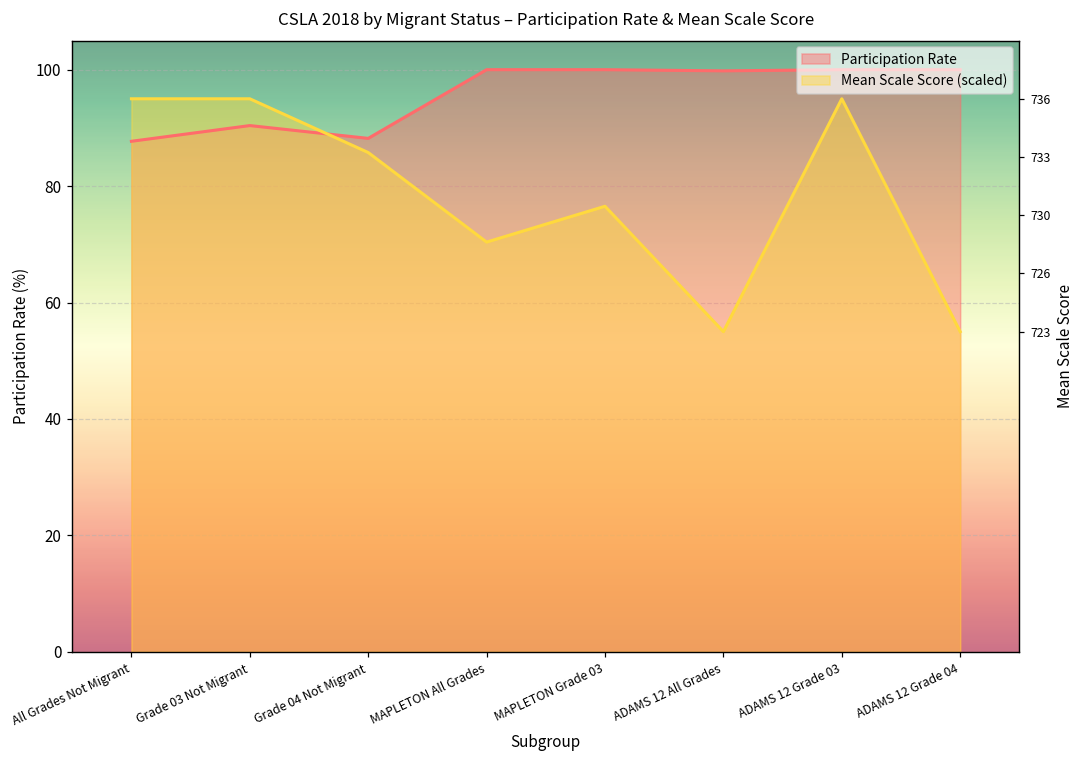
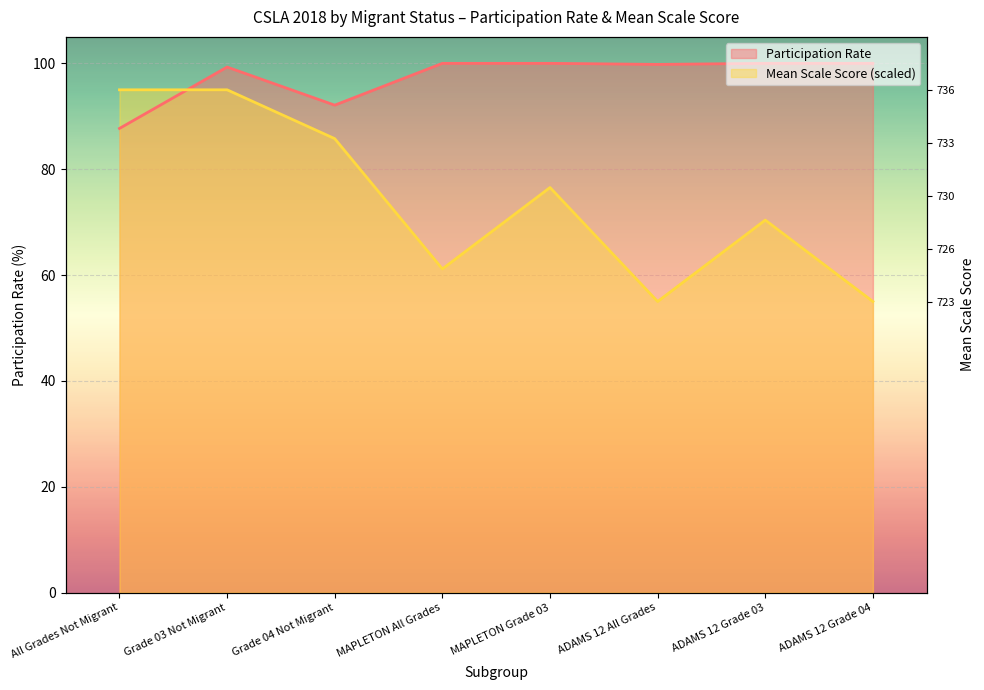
Participation Rate, Grade 03 Not Migrant: 90 -> 99
Participation Rate, Grade 04 Not Migrant: 88 -> 92
Mean Scale Score (scaled), MAPLETON All Grades: 70 -> 61
Mean Scale Score (scaled), ADAMS 12 Grade 03: 95 -> 70
